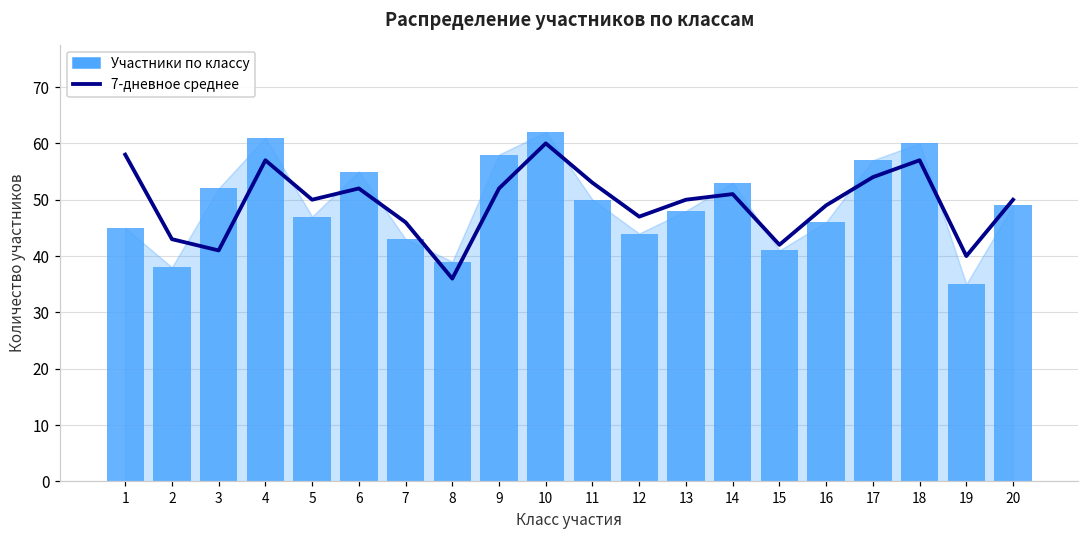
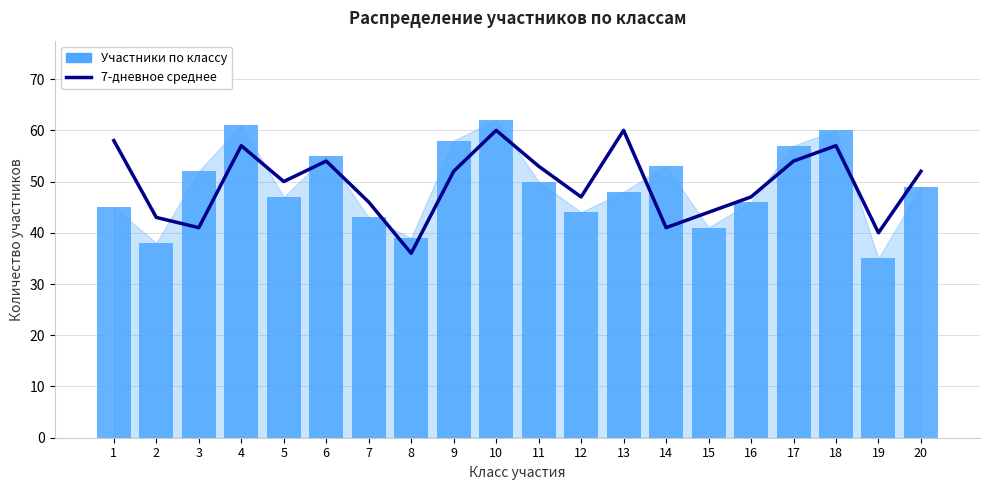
7-дневное среднее, 6: 52 -> 54
7-дневное среднее, 13: 50 -> 60
7-дневное среднее, 14: 51 -> 41
7-дневное среднее, 15: 42 -> 44
7-дневное среднее, 16: 49 -> 47
7-дневное среднее, 20: 50 -> 52
